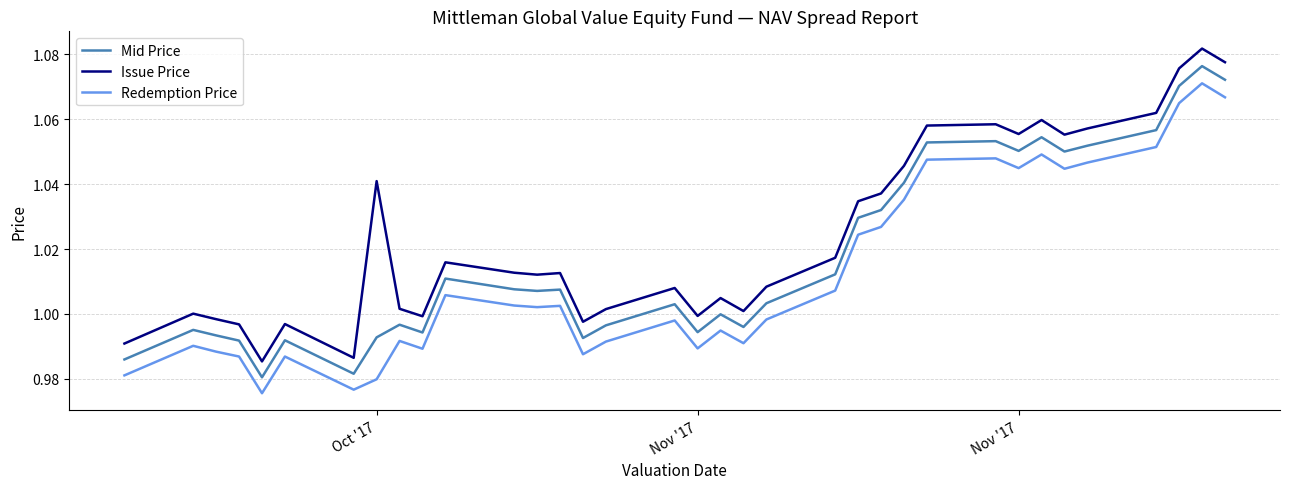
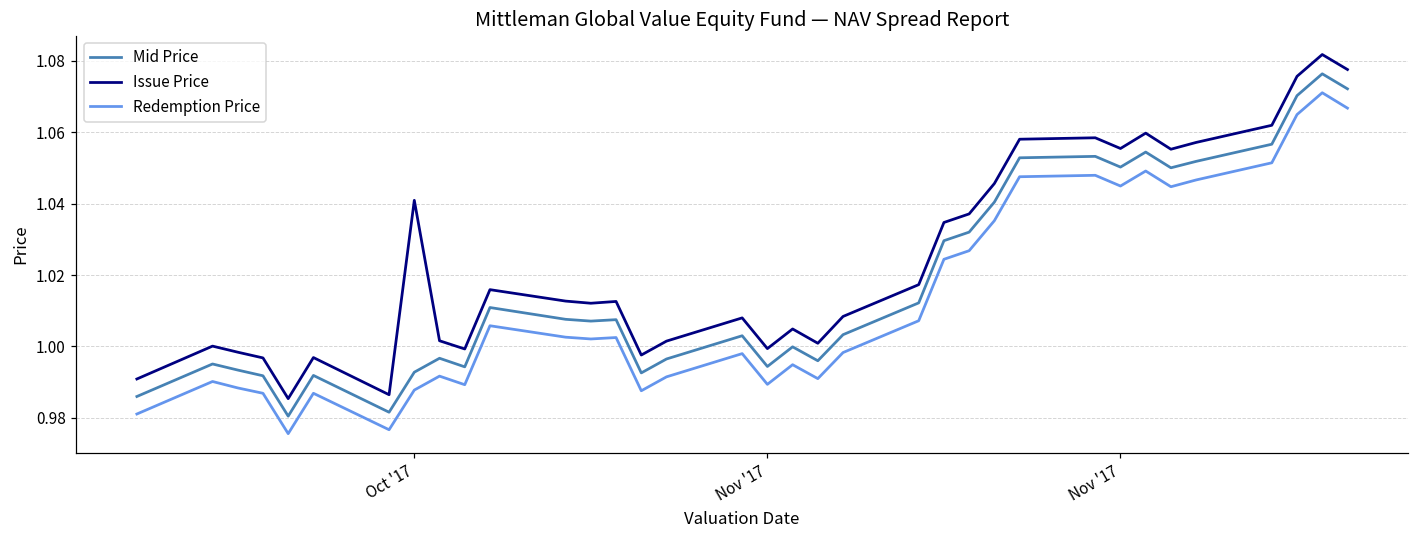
Redemption Price, Oct '17: 0.980 -> 0.988
